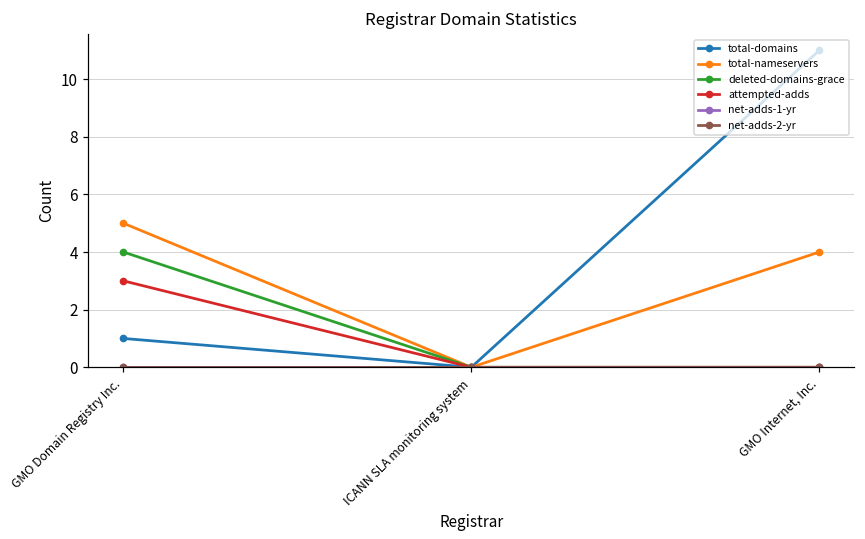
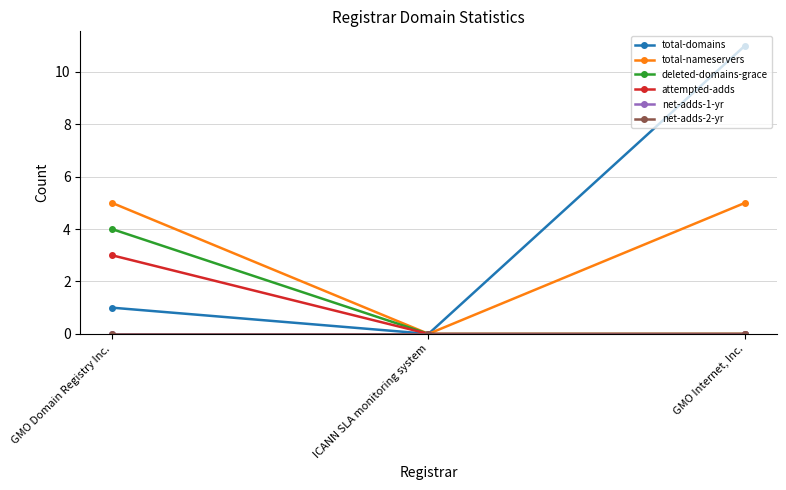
total-nameservers, GMO Internet, Inc.: 4 -> 5
